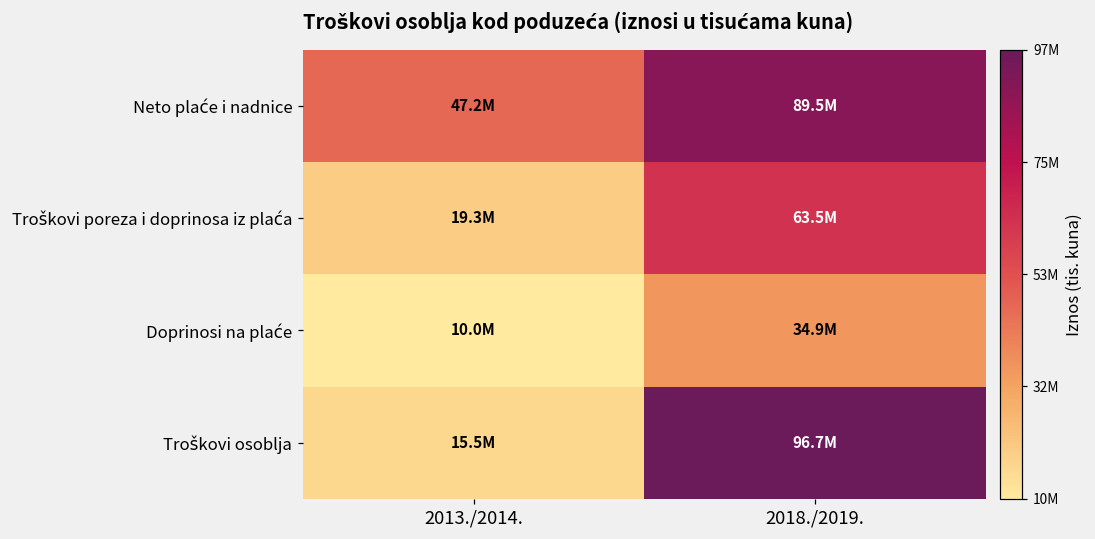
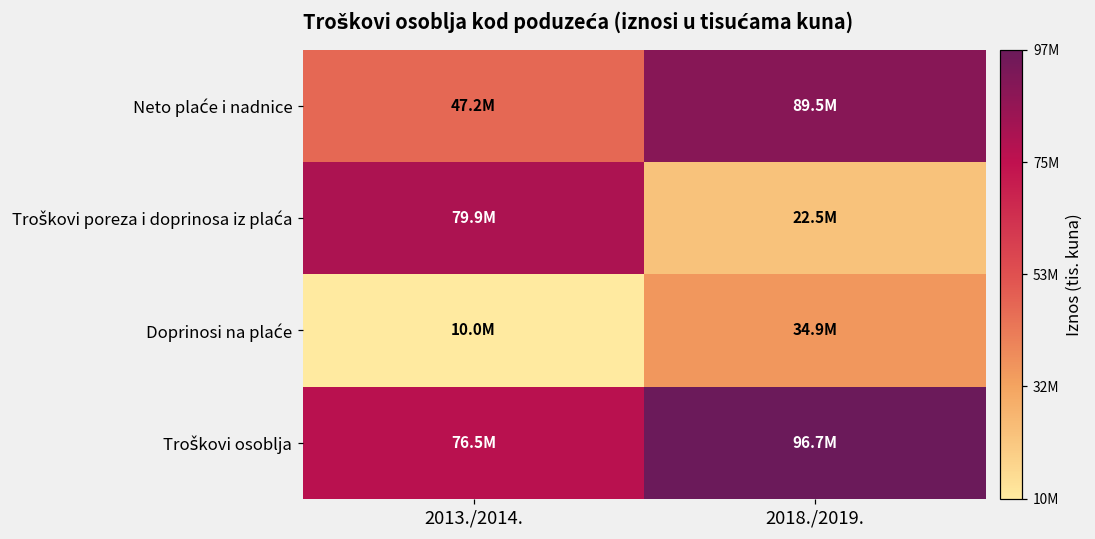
Troškovi poreza i doprinosa iz plaća, 2013./2014.: 19.3M -> 79.9M
Troškovi poreza i doprinosa iz plaća, 2018./2019.: 63.5M -> 22.5M
Troškovi osoblja, 2013./2014.: 15.5M -> 76.5M
